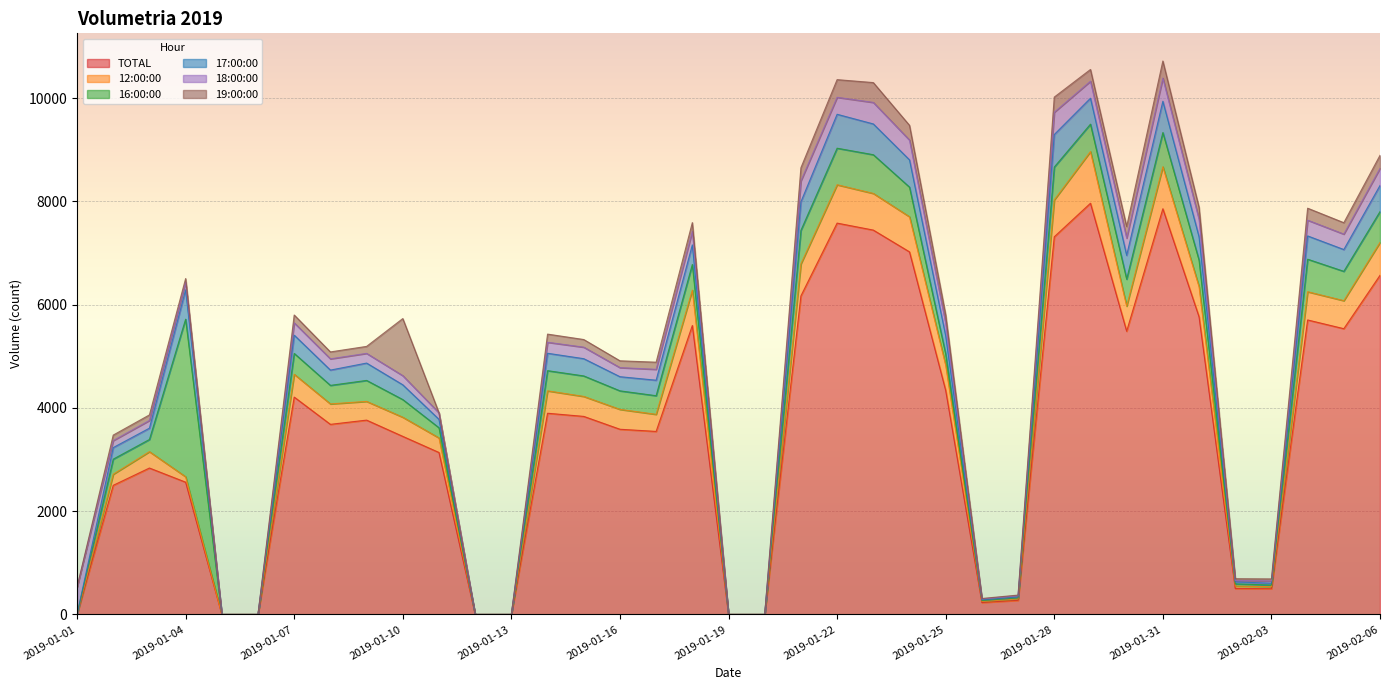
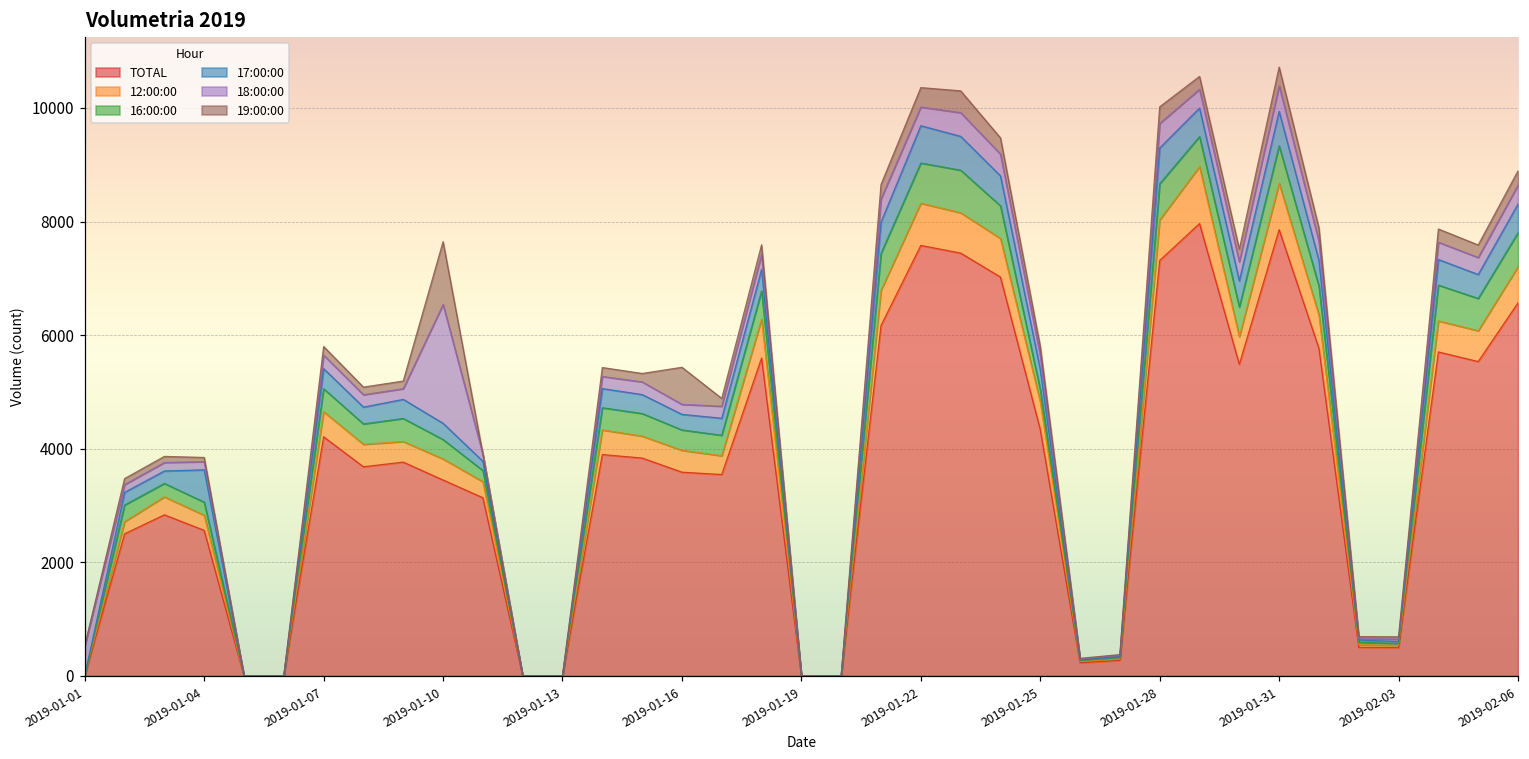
12:00:00, 2019-01-04: 100 -> 300
16:00:00, 2019-01-04: 3100 -> 200
18:00:00, 2019-01-10: 200 -> 2100
19:00:00, 2019-01-16: 100 -> 700
